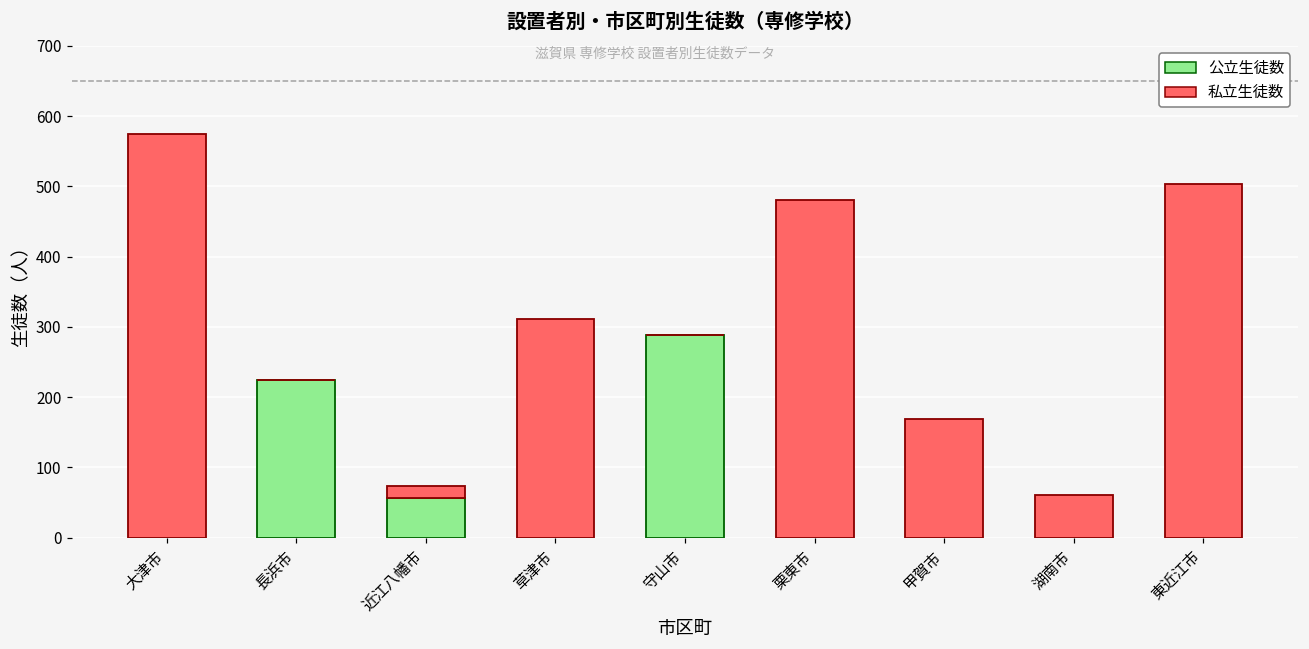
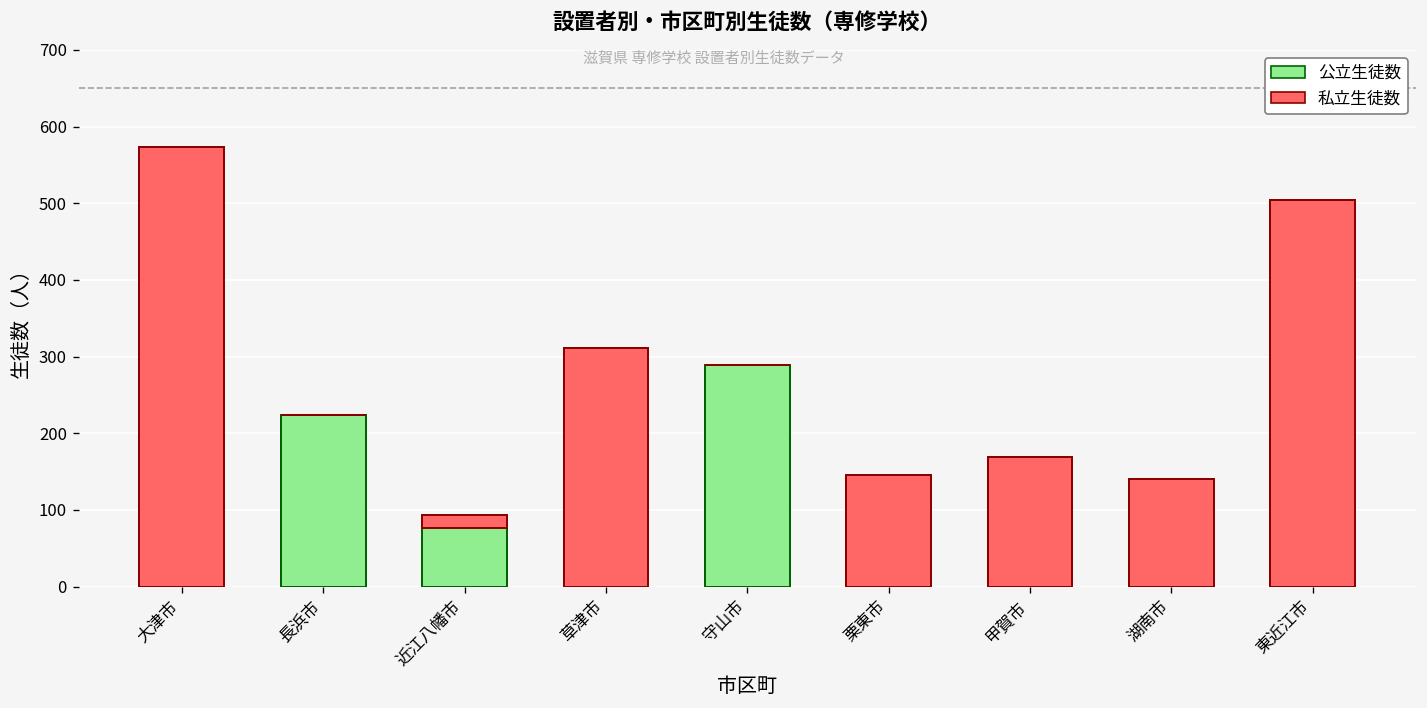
公立生徒数, 近江八幡市: 60 -> 80
私立生徒数, 栗東市: 480 -> 150
私立生徒数, 湖南市: 60 -> 140
